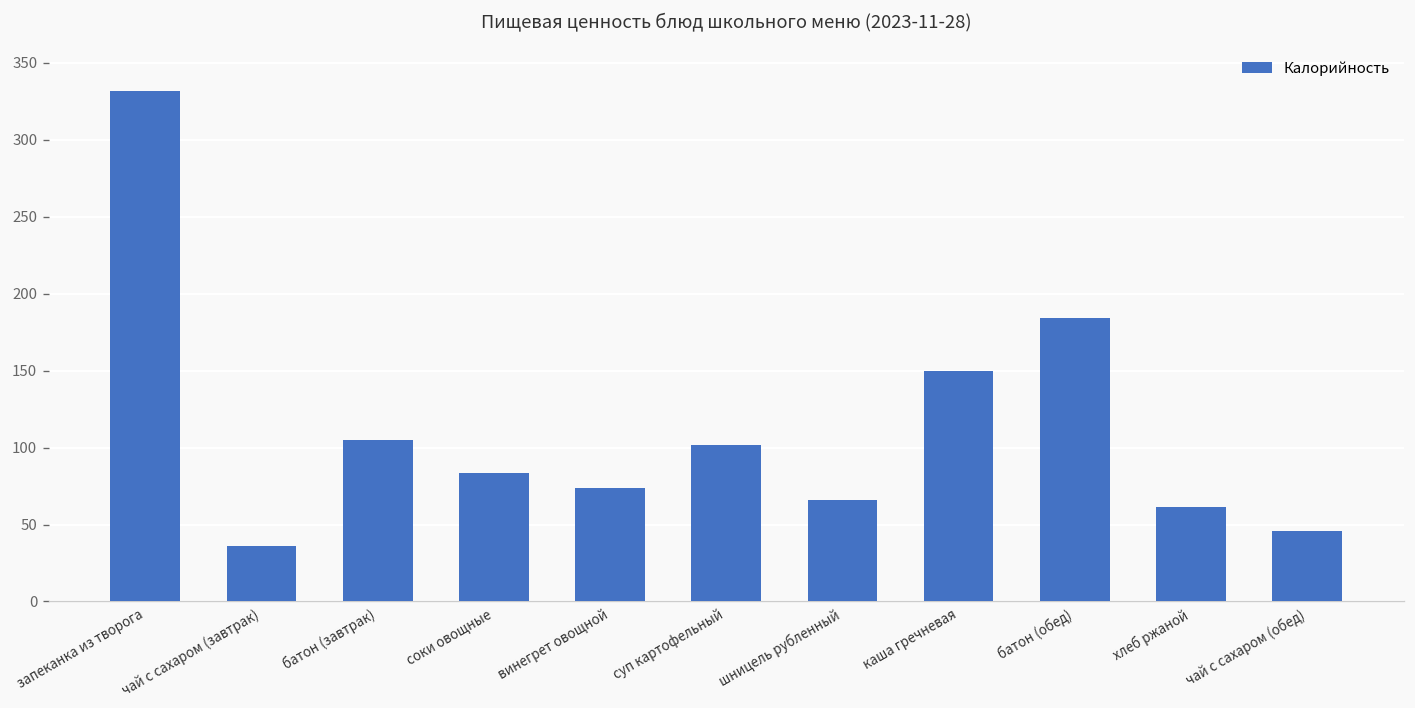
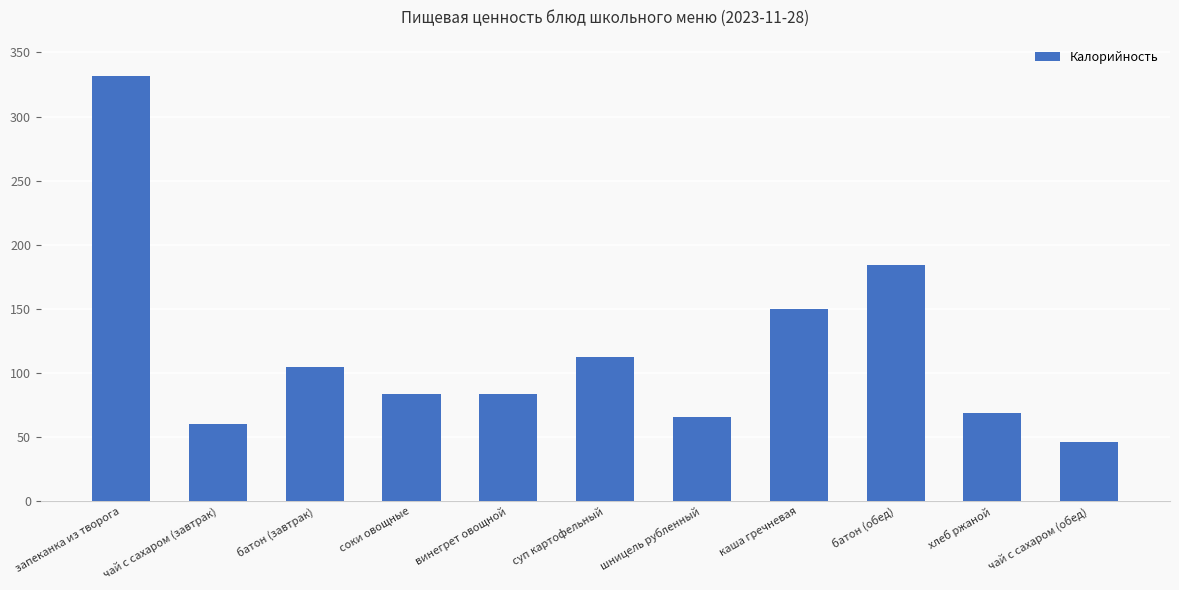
чай с сахаром (завтрак): 36 -> 60
винегрет овощной: 74 -> 83
суп картофельный: 102 -> 113
хлеб ржаной: 61 -> 69
